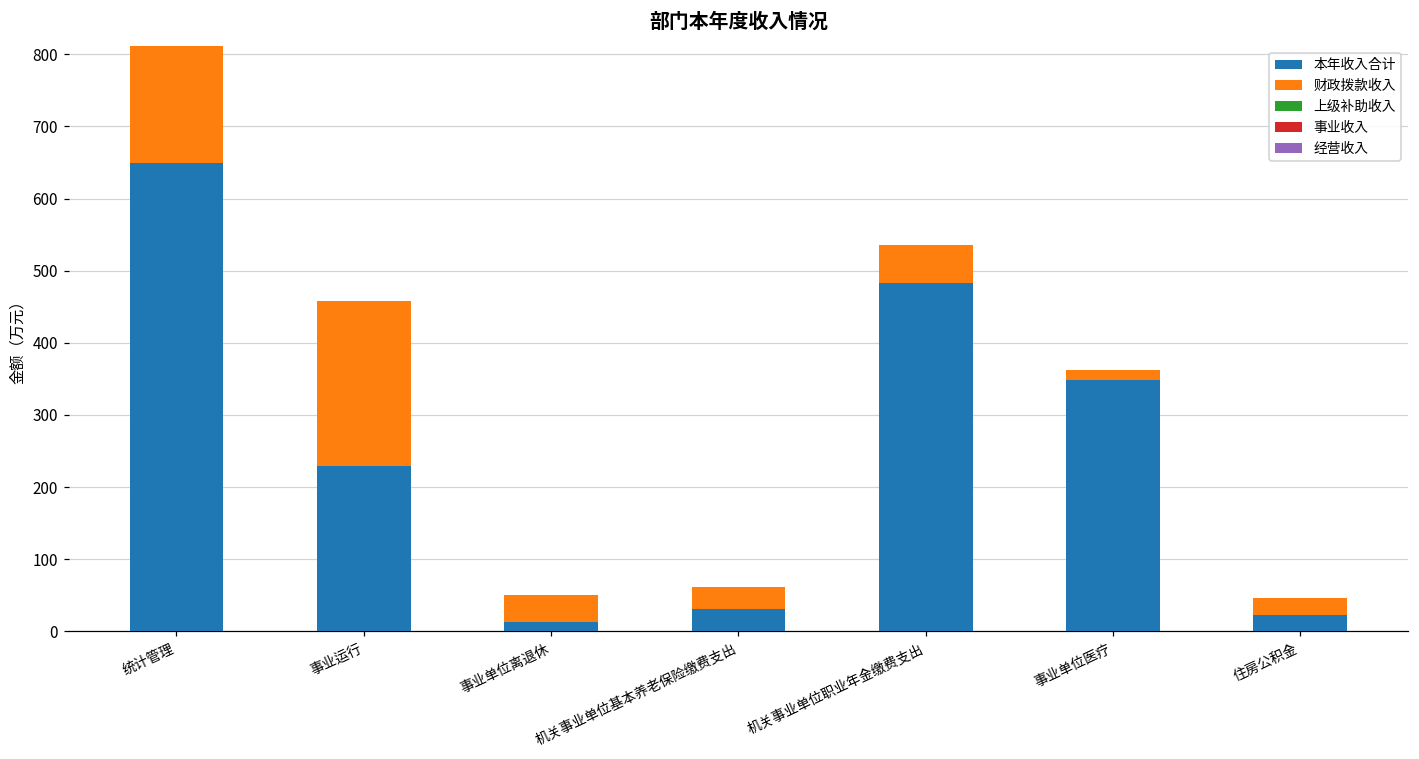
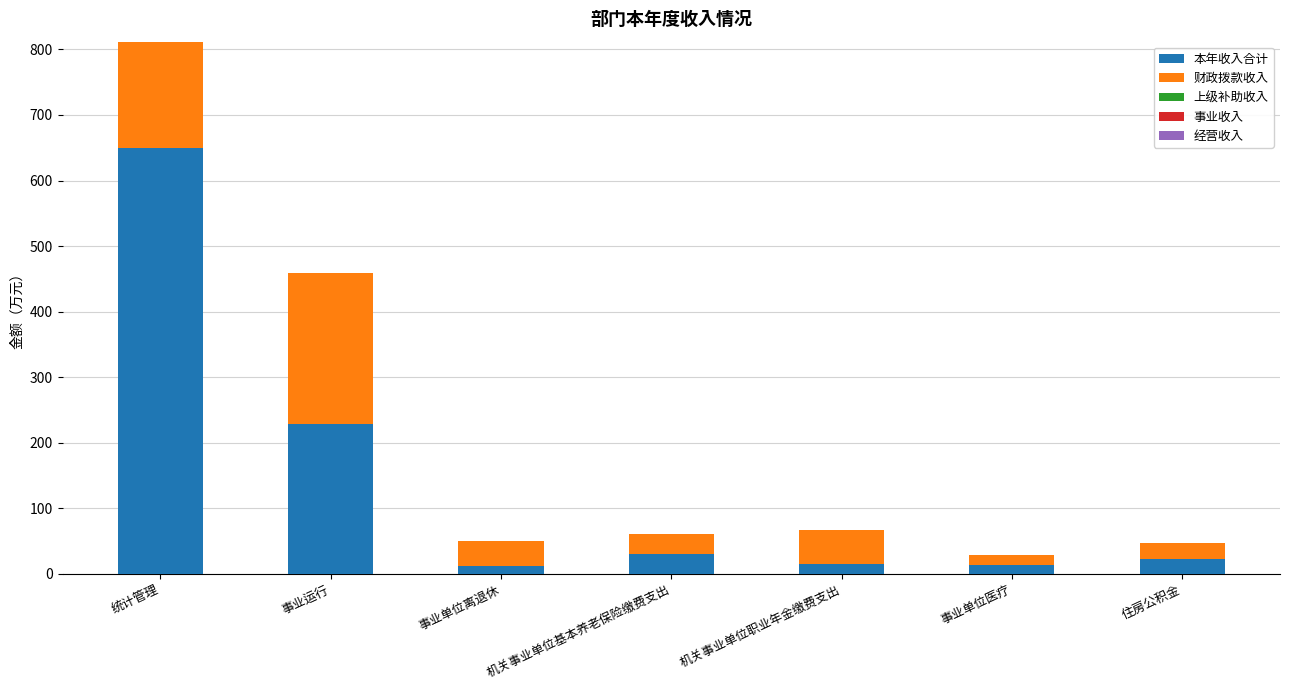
本年收入合计, 机关事业单位职业年金缴费支出: 480 -> 10
本年收入合计, 事业单位医疗: 350 -> 10
